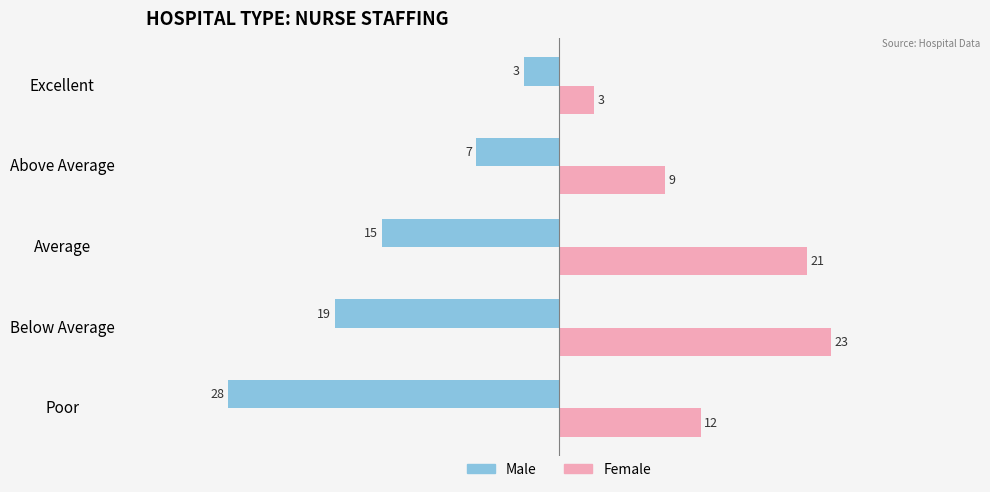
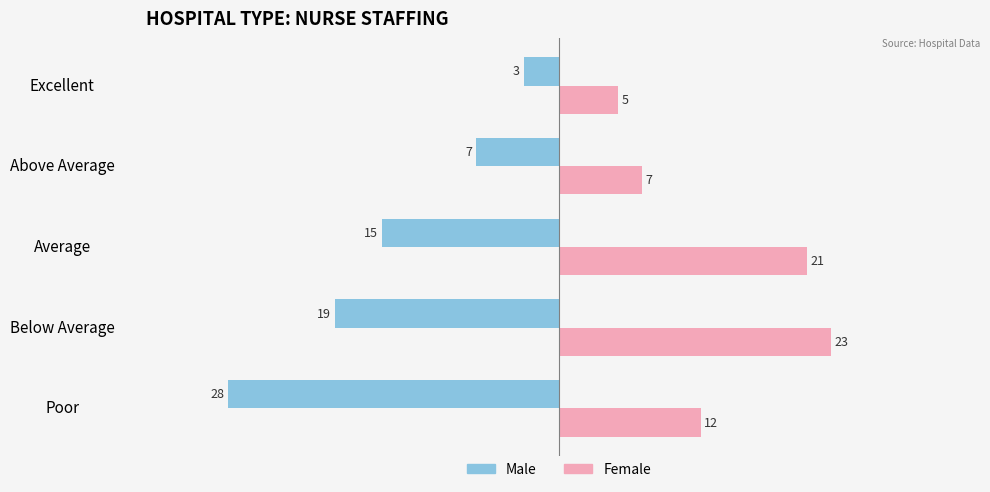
Female, Excellent: 3 -> 5
Female, Above Average: 9 -> 7
